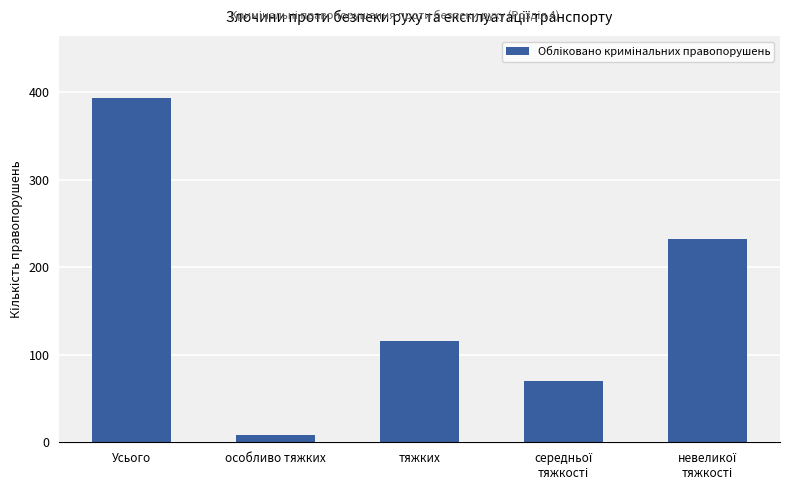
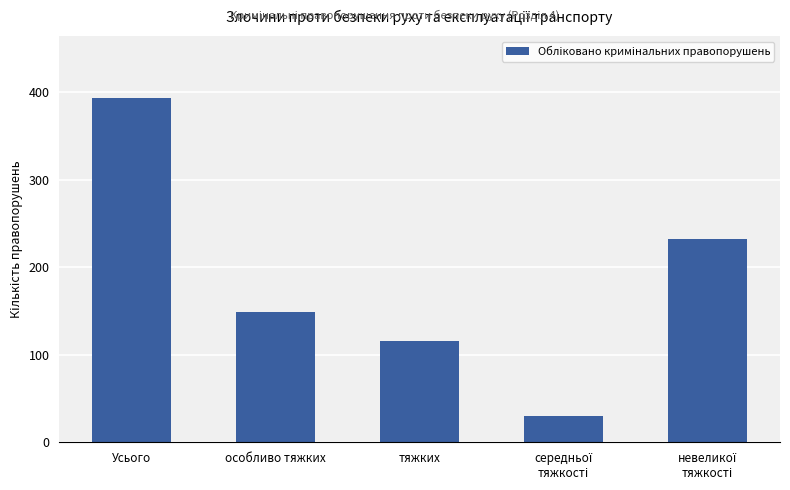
особливо тяжких: 10 -> 150
середньої тяжкості: 70 -> 30
